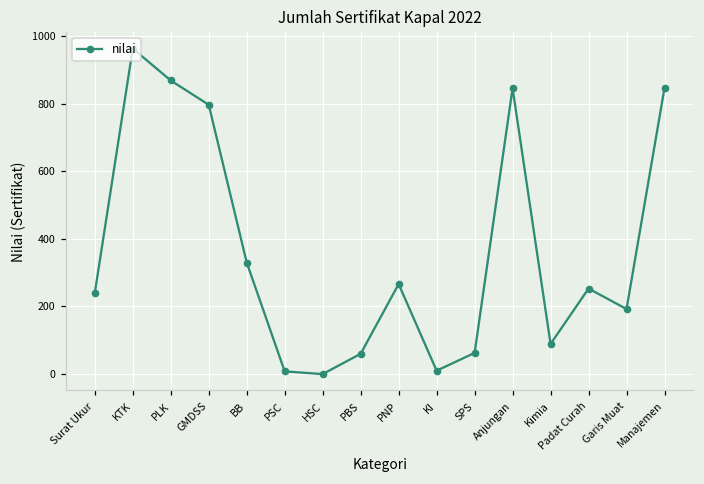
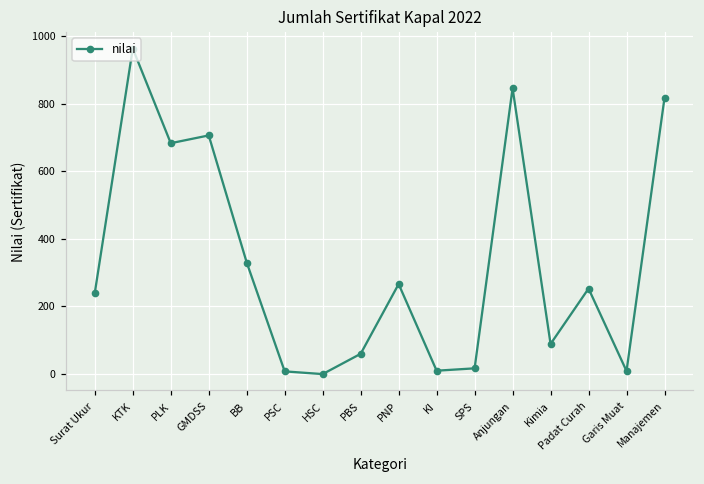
PLK: 870 -> 680
GMDSS: 800 -> 710
SPS: 60 -> 20
Garis Muat: 190 -> 10
Manajemen: 850 -> 820
